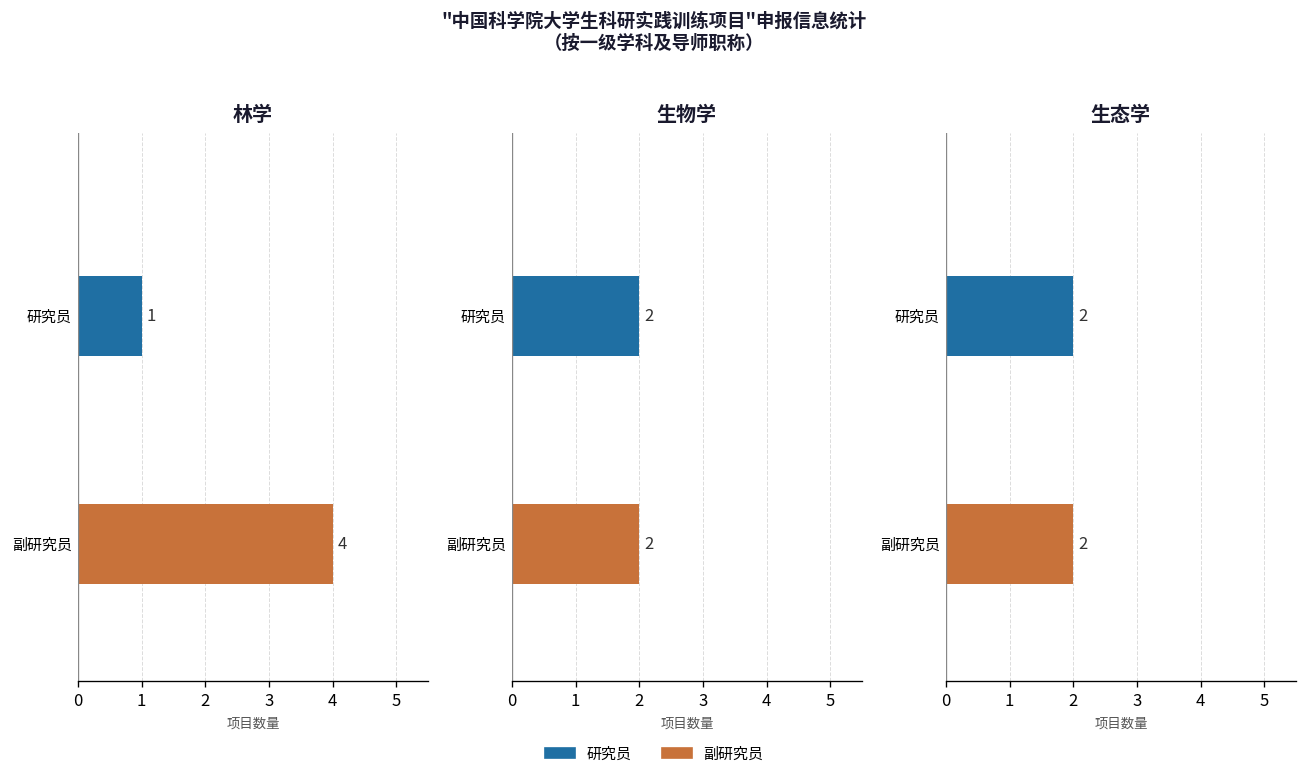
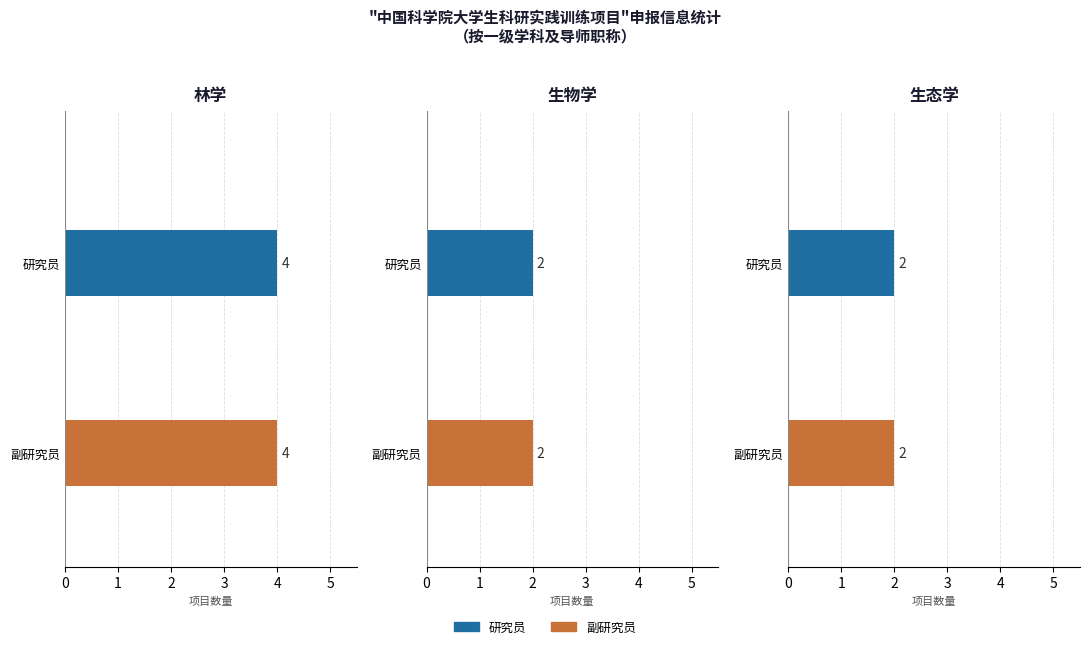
林学, 研究员: 1 -> 4
